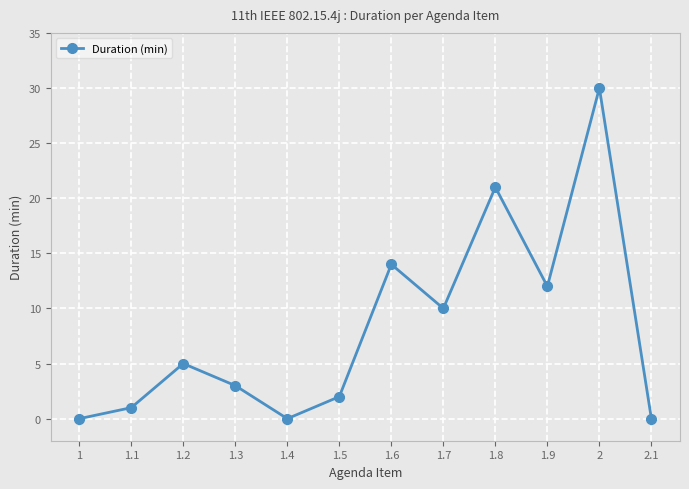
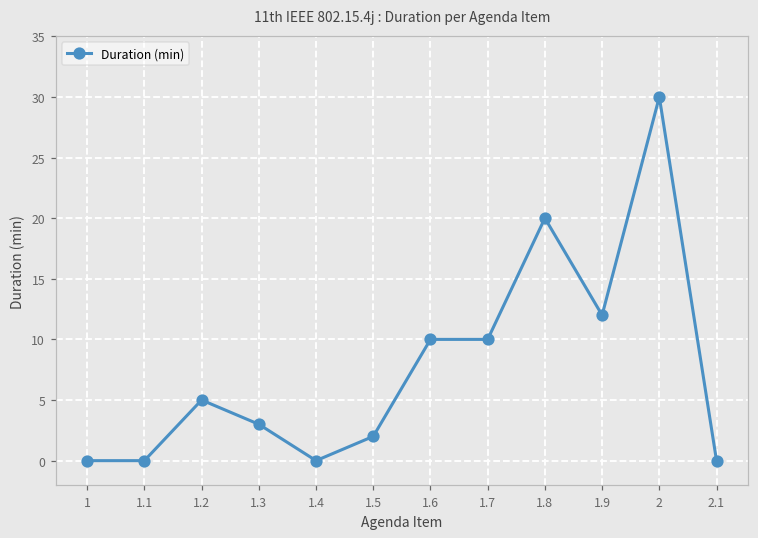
1.1: 1 -> 0
1.6: 14 -> 10
1.8: 21 -> 20
